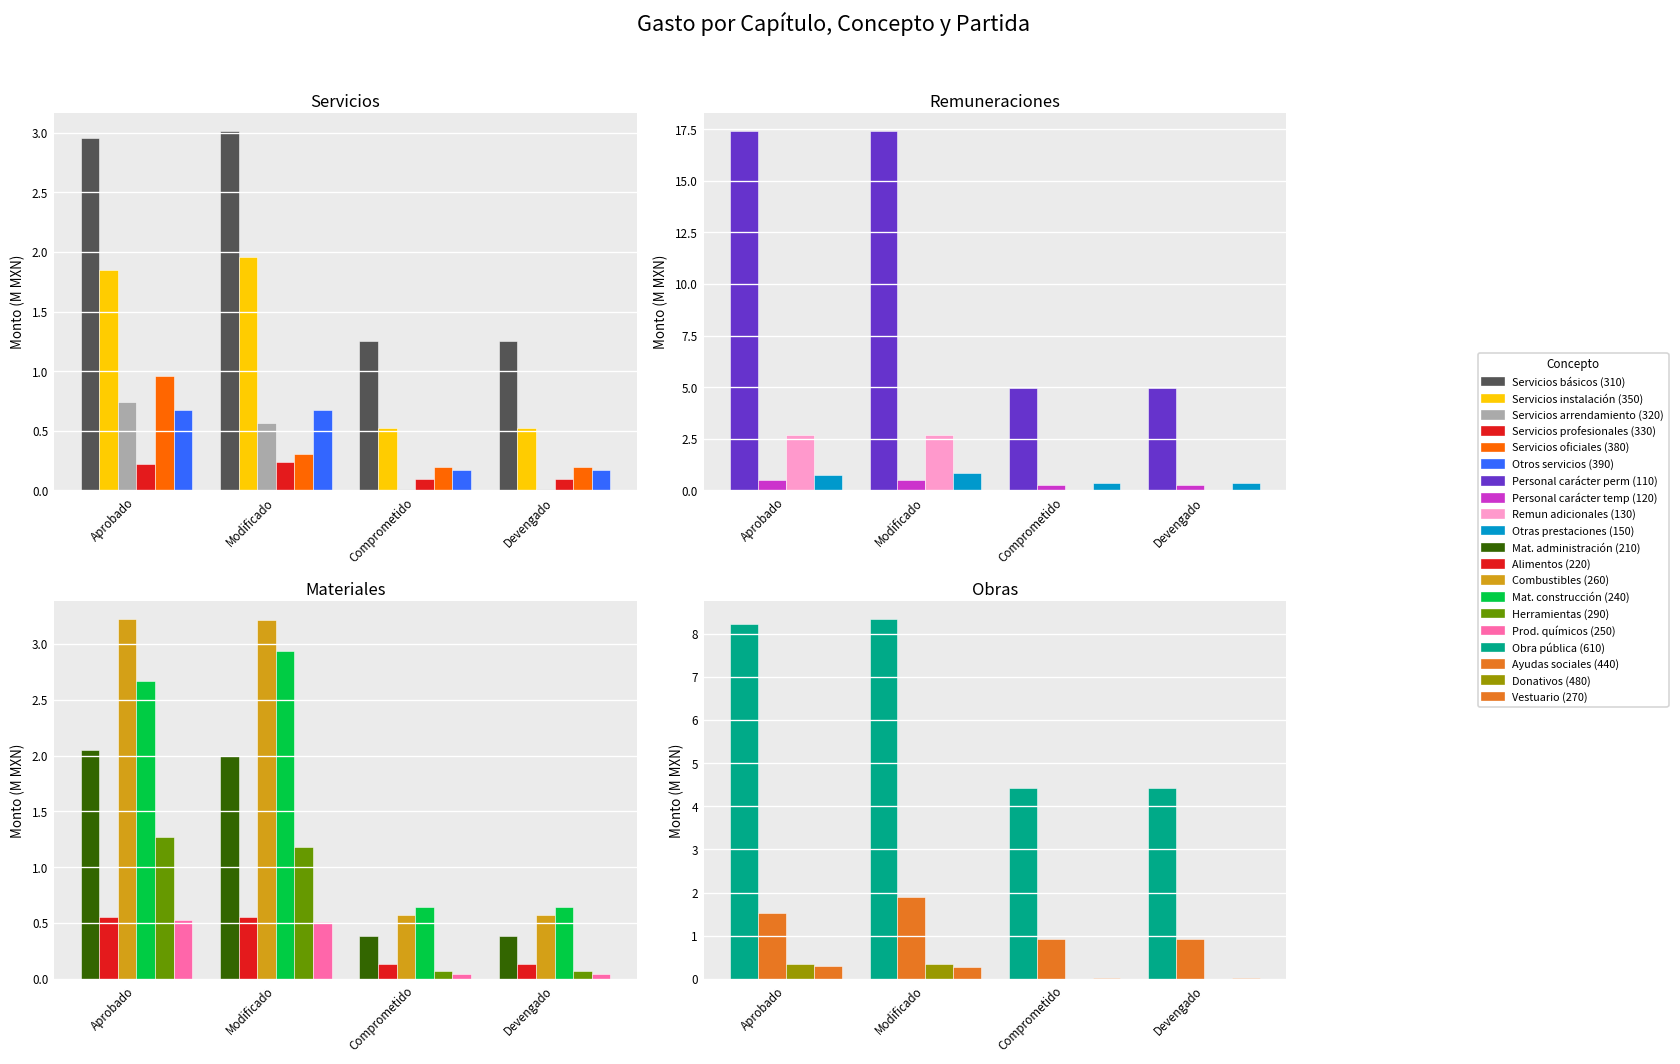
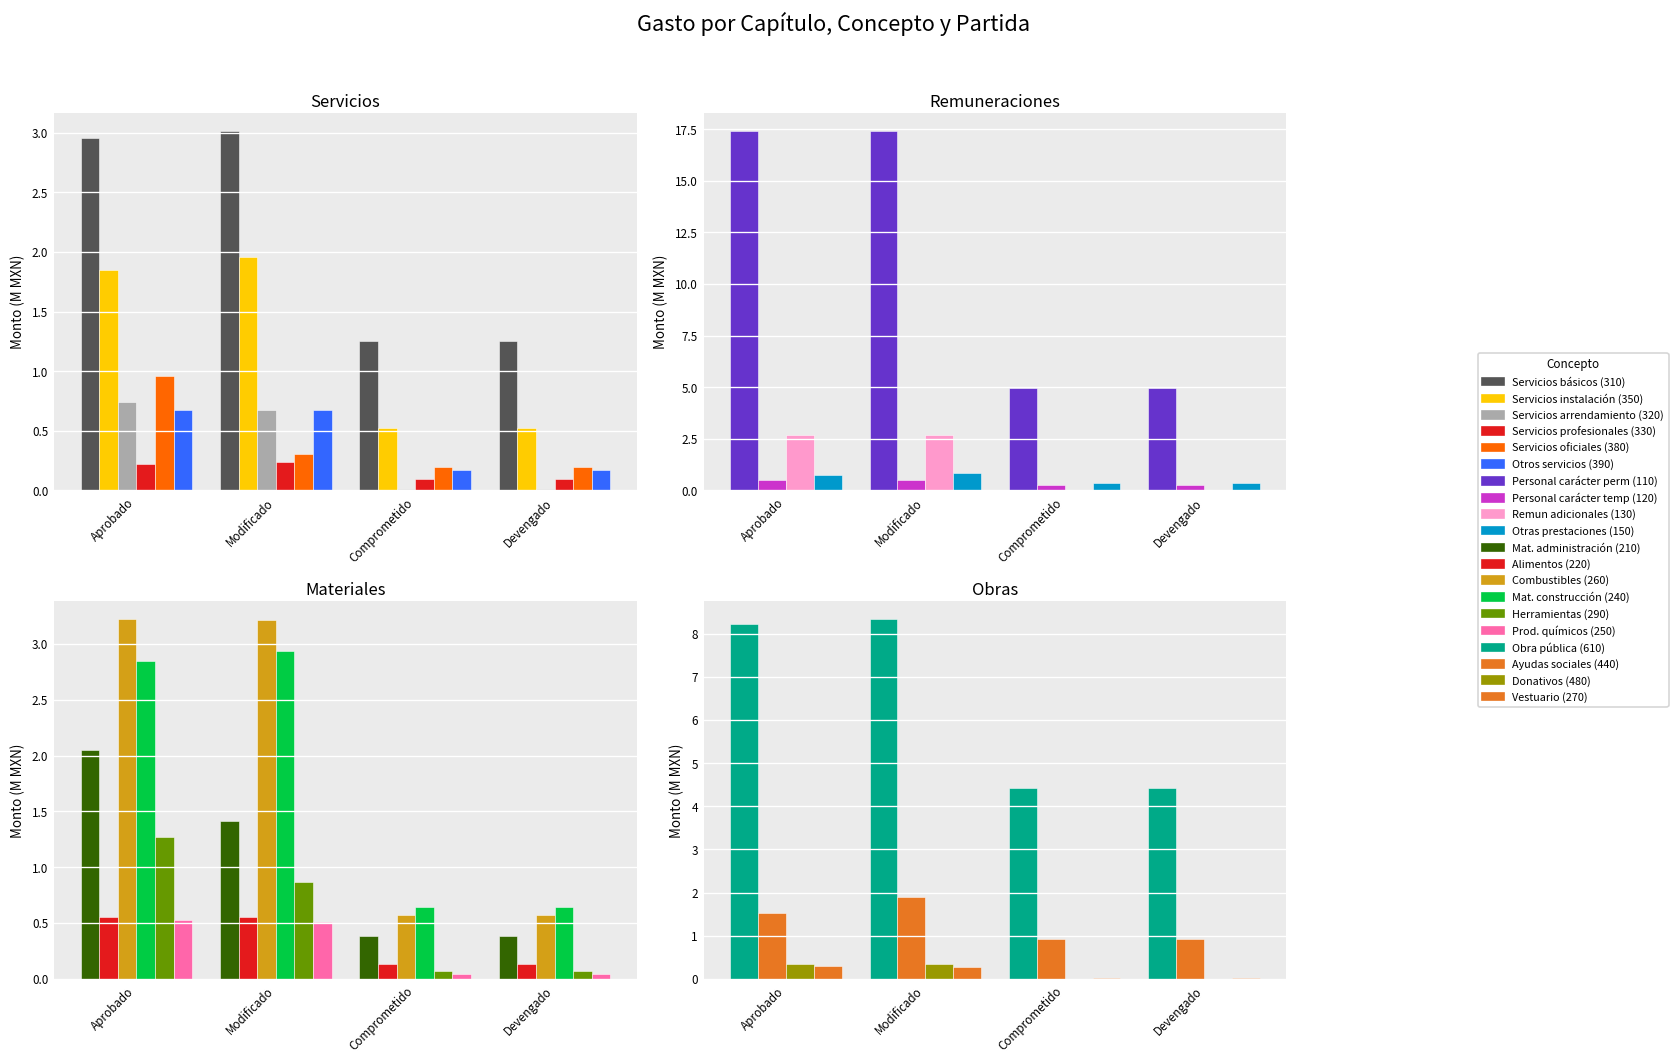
Servicios, Servicios arrendamiento (320), Modificado: 0.6 -> 0.7
Materiales, Mat. construcción (240), Aprobado: 2.7 -> 2.8
Materiales, Mat. administración (210), Modificado: 2.0 -> 1.4
Materiales, Herramientas (290), Modificado: 1.2 -> 0.9
